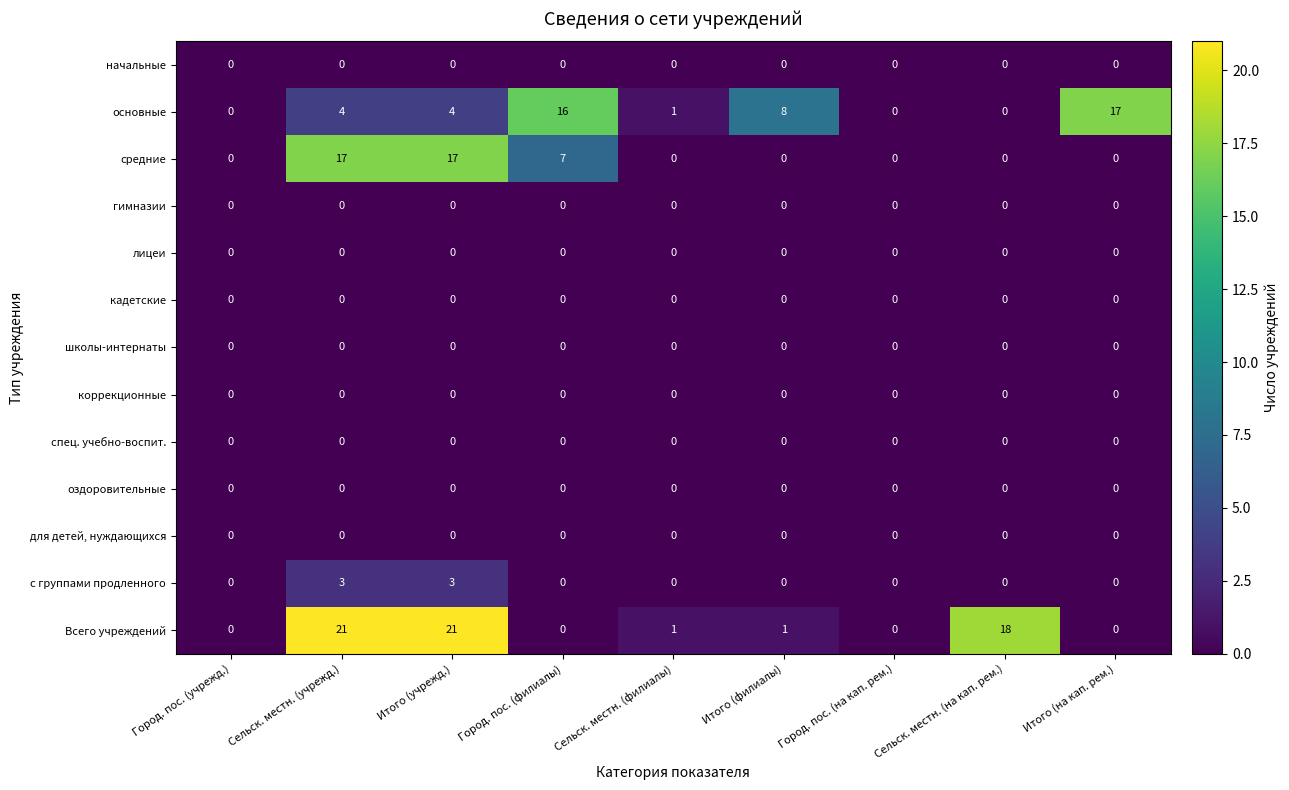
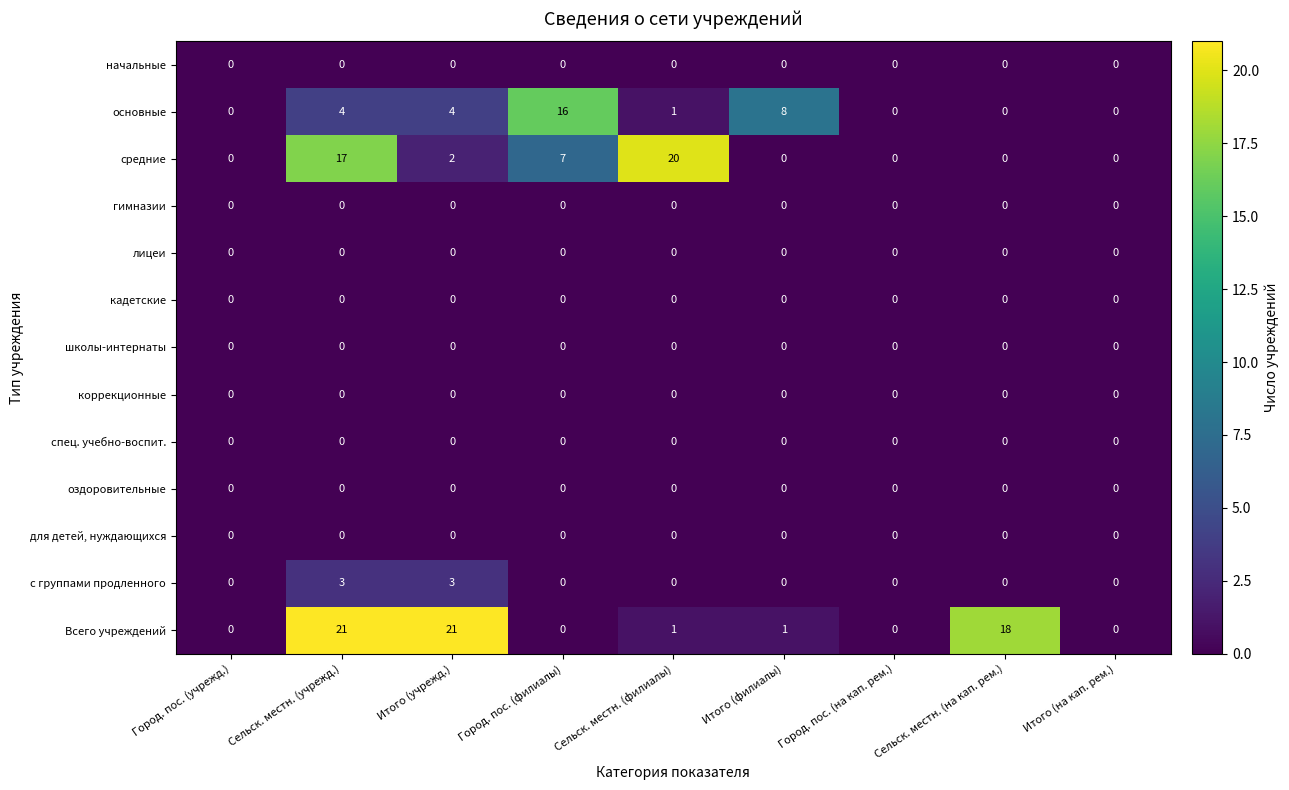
основные, Итого (на кап. рем.): 17 -> 0
средние, Итого (учрежд.): 17 -> 2
средние, Сельск. местн. (филиалы): 0 -> 20
